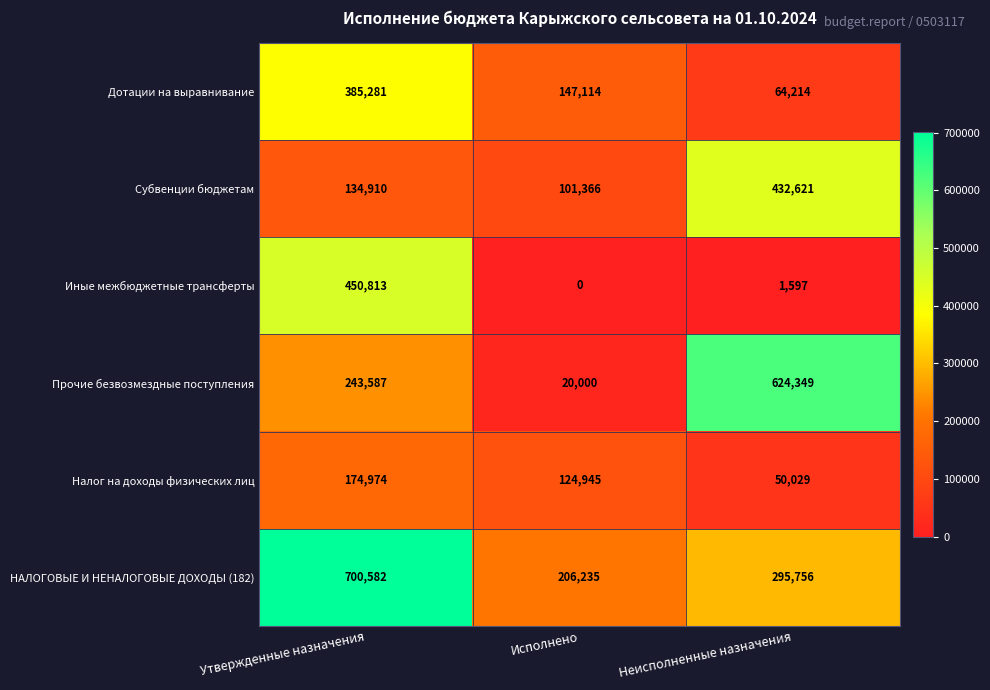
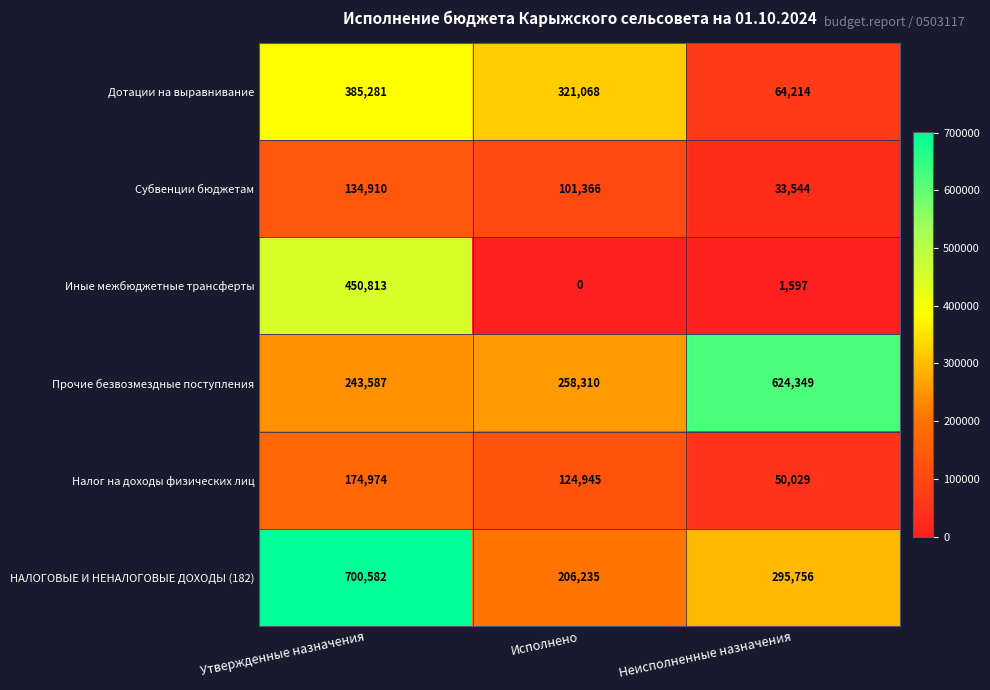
Дотации на выравнивание, Исполнено: 147,114 -> 321,068
Субвенции бюджетам, Неисполненные назначения: 432,621 -> 33,544
Прочие безвозмездные поступления, Исполнено: 20,000 -> 258,310
